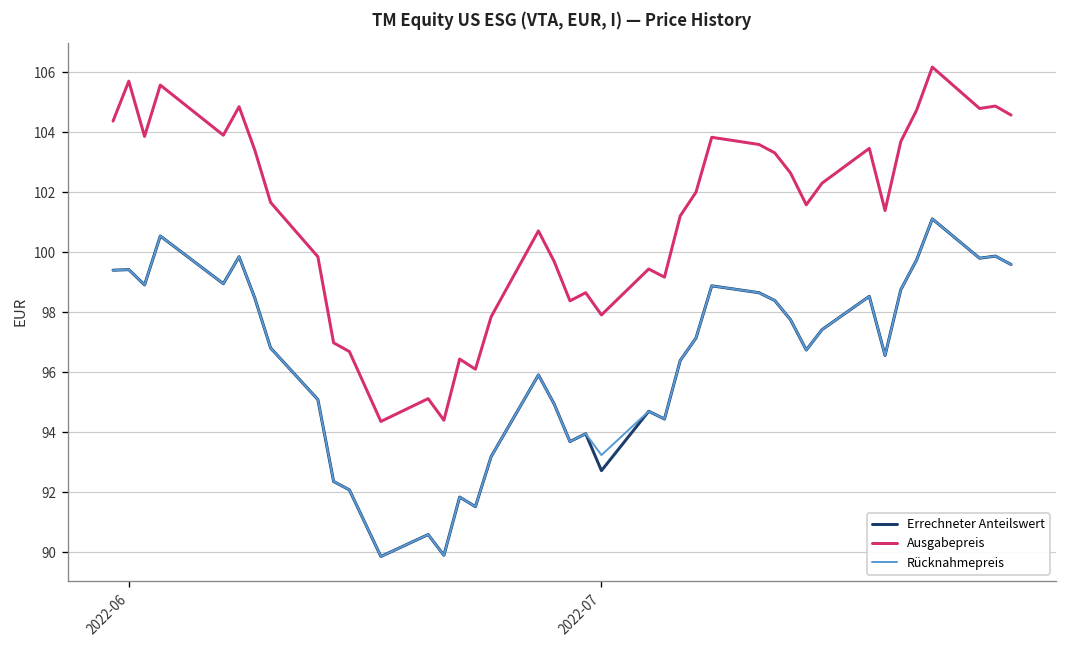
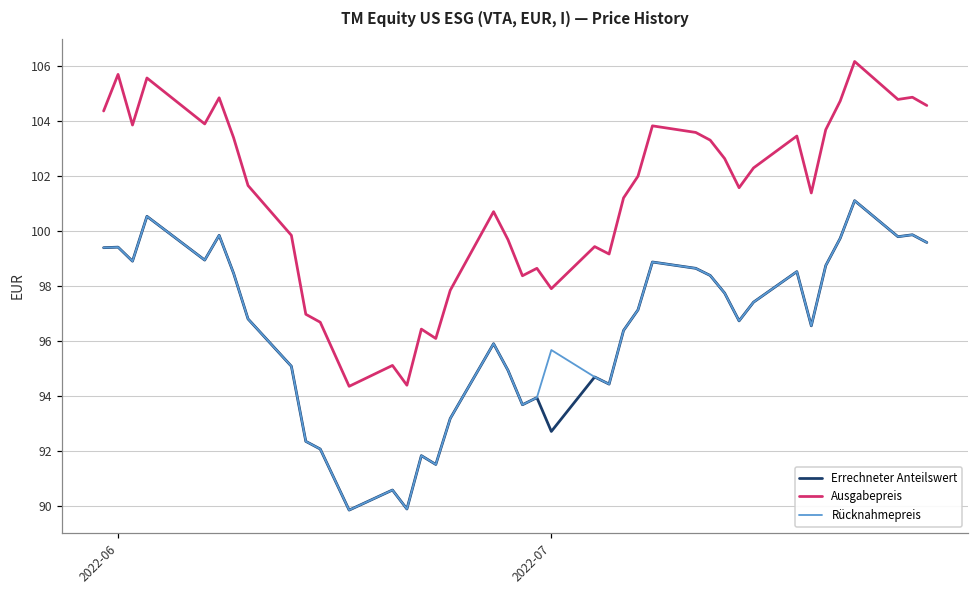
Rücknahmepreis, 2022-07: 93.2 -> 95.7
